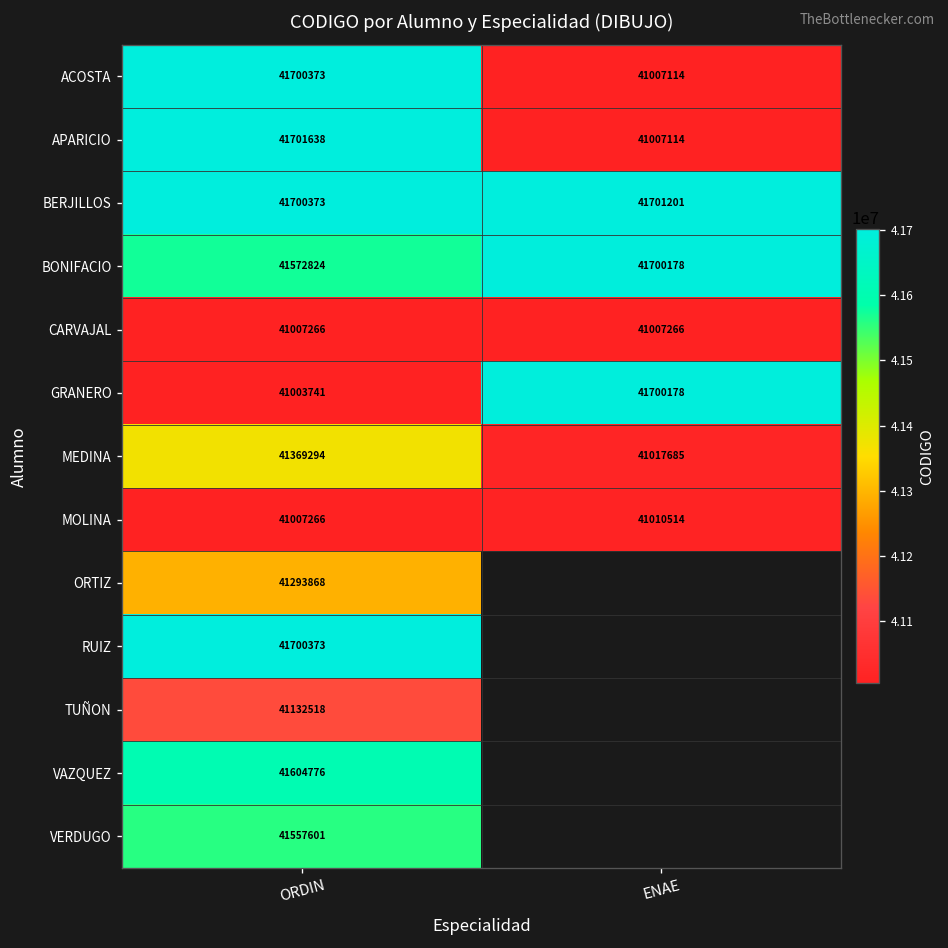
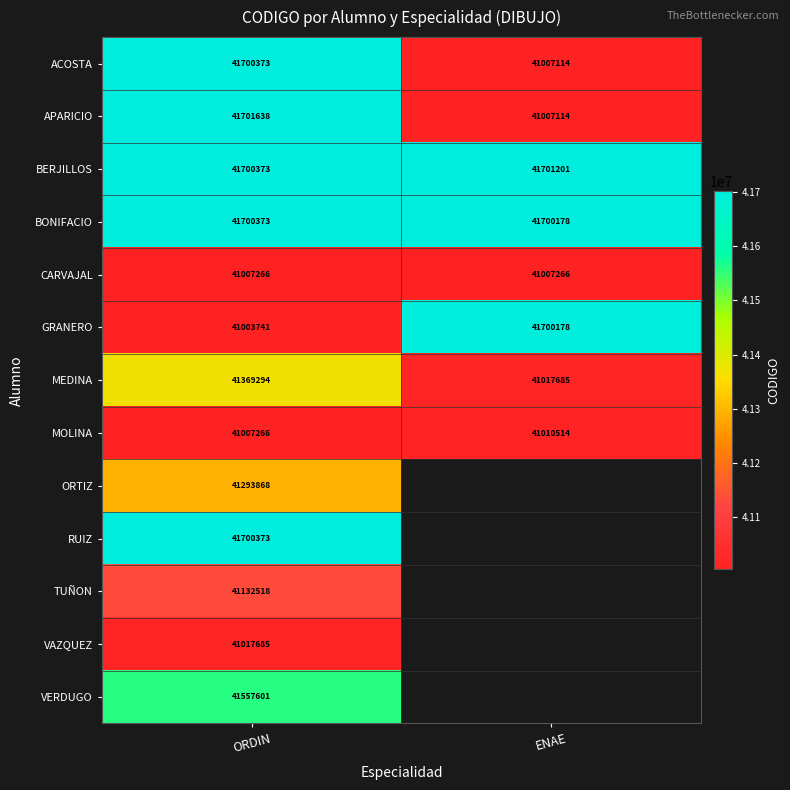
BONIFACIO, ORDIN: 41572824 -> 41700373
VAZQUEZ, ORDIN: 41604776 -> 41017685
